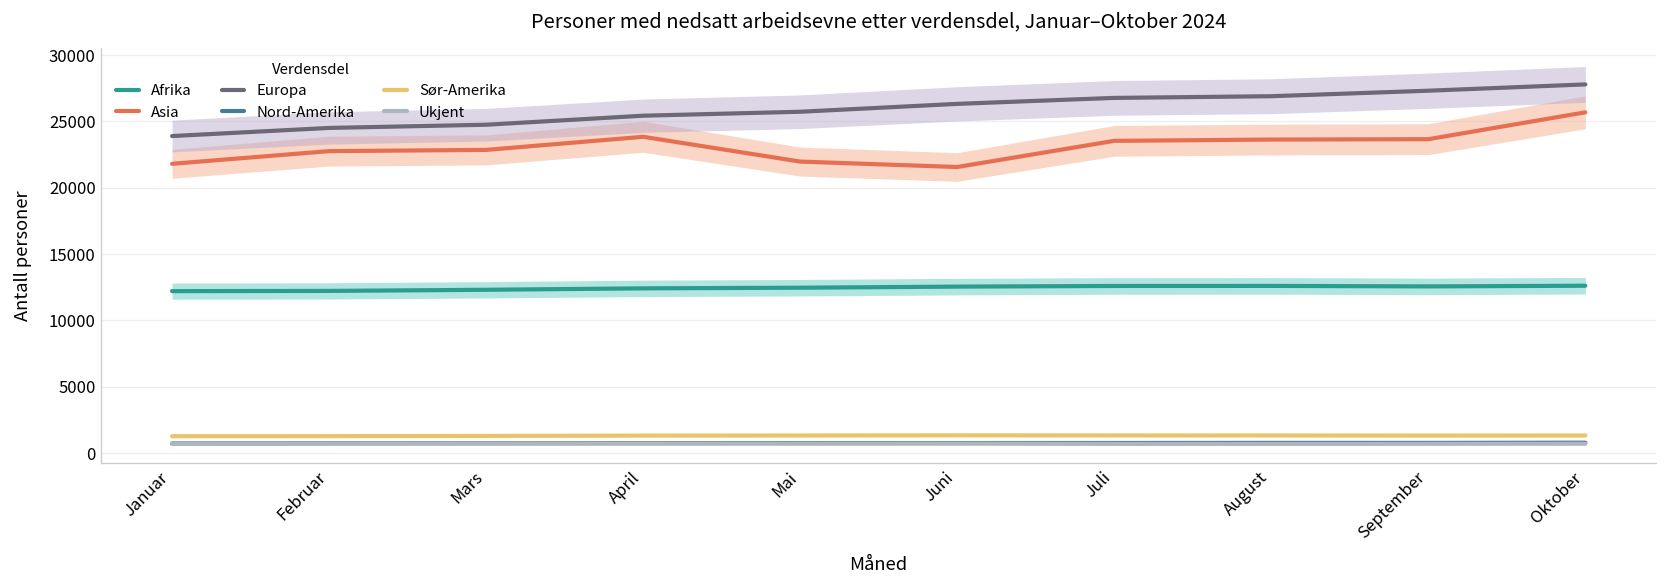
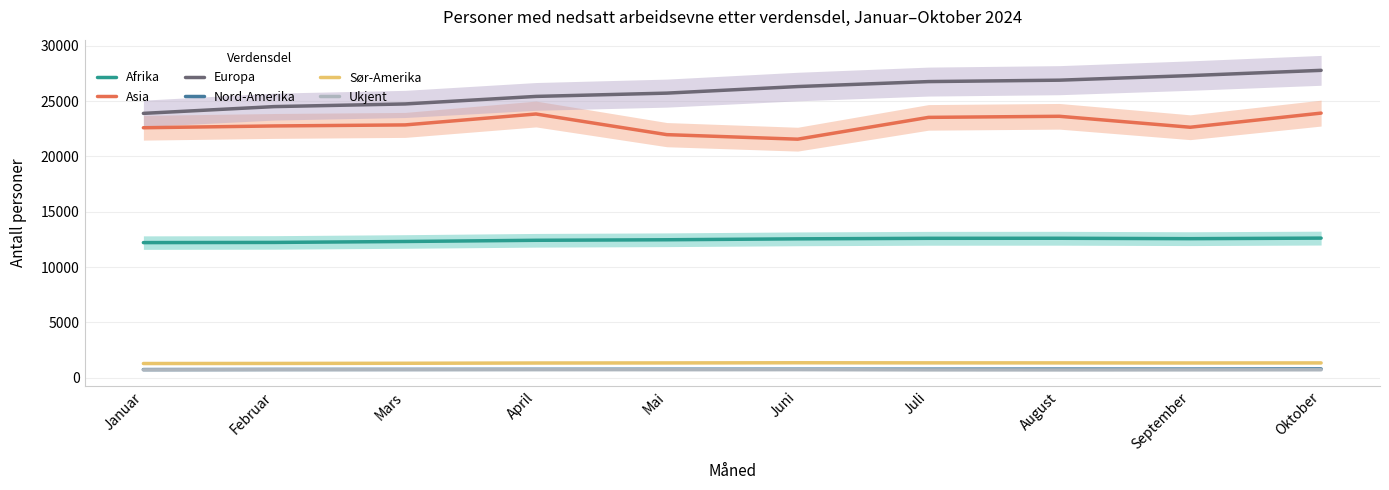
Asia, Januar: 21800 -> 22600
Asia, September: 23700 -> 22600
Asia, Oktober: 25700 -> 23900
